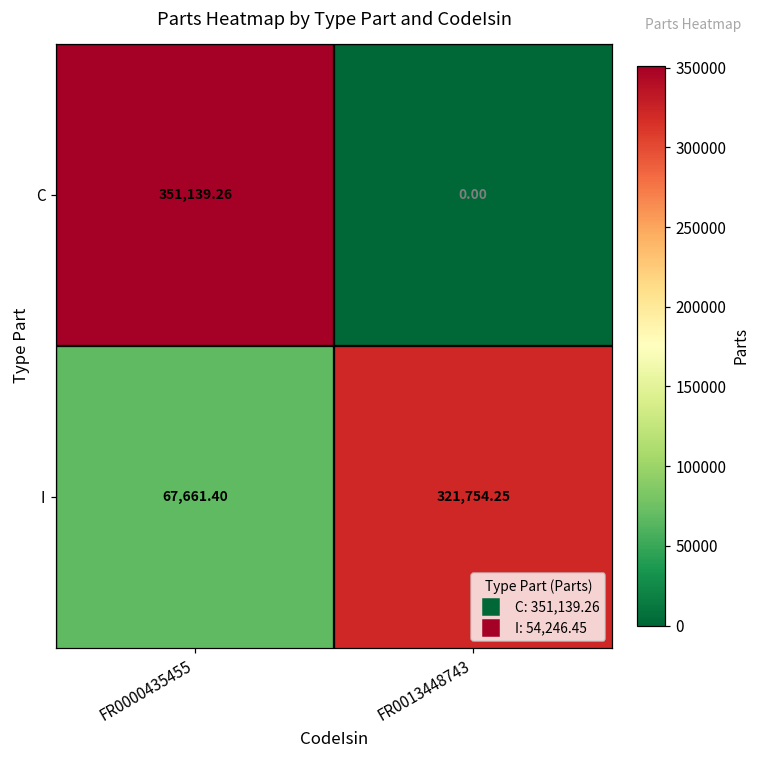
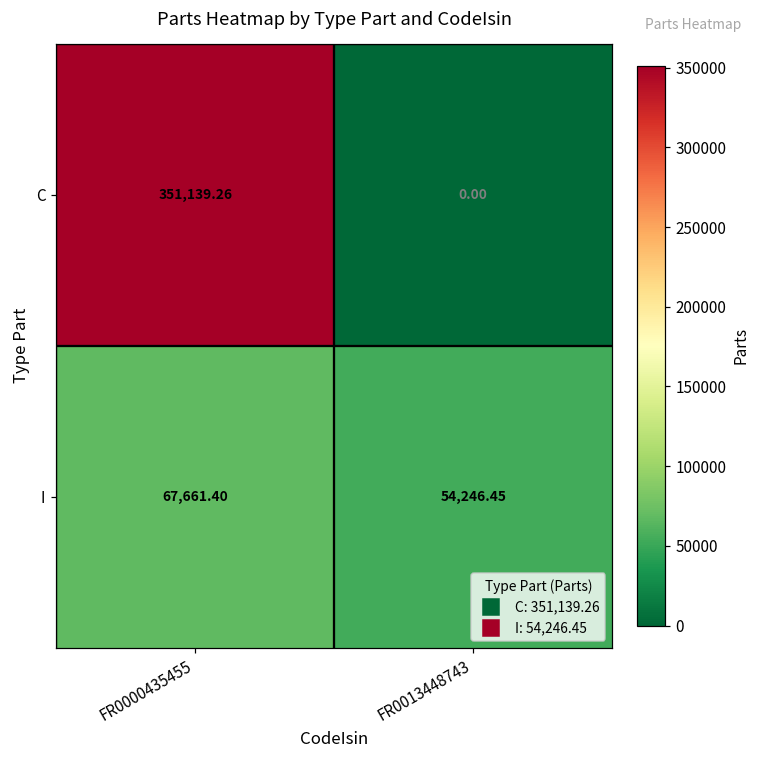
I, FR0013448743: 321,754.25 -> 54,246.45
